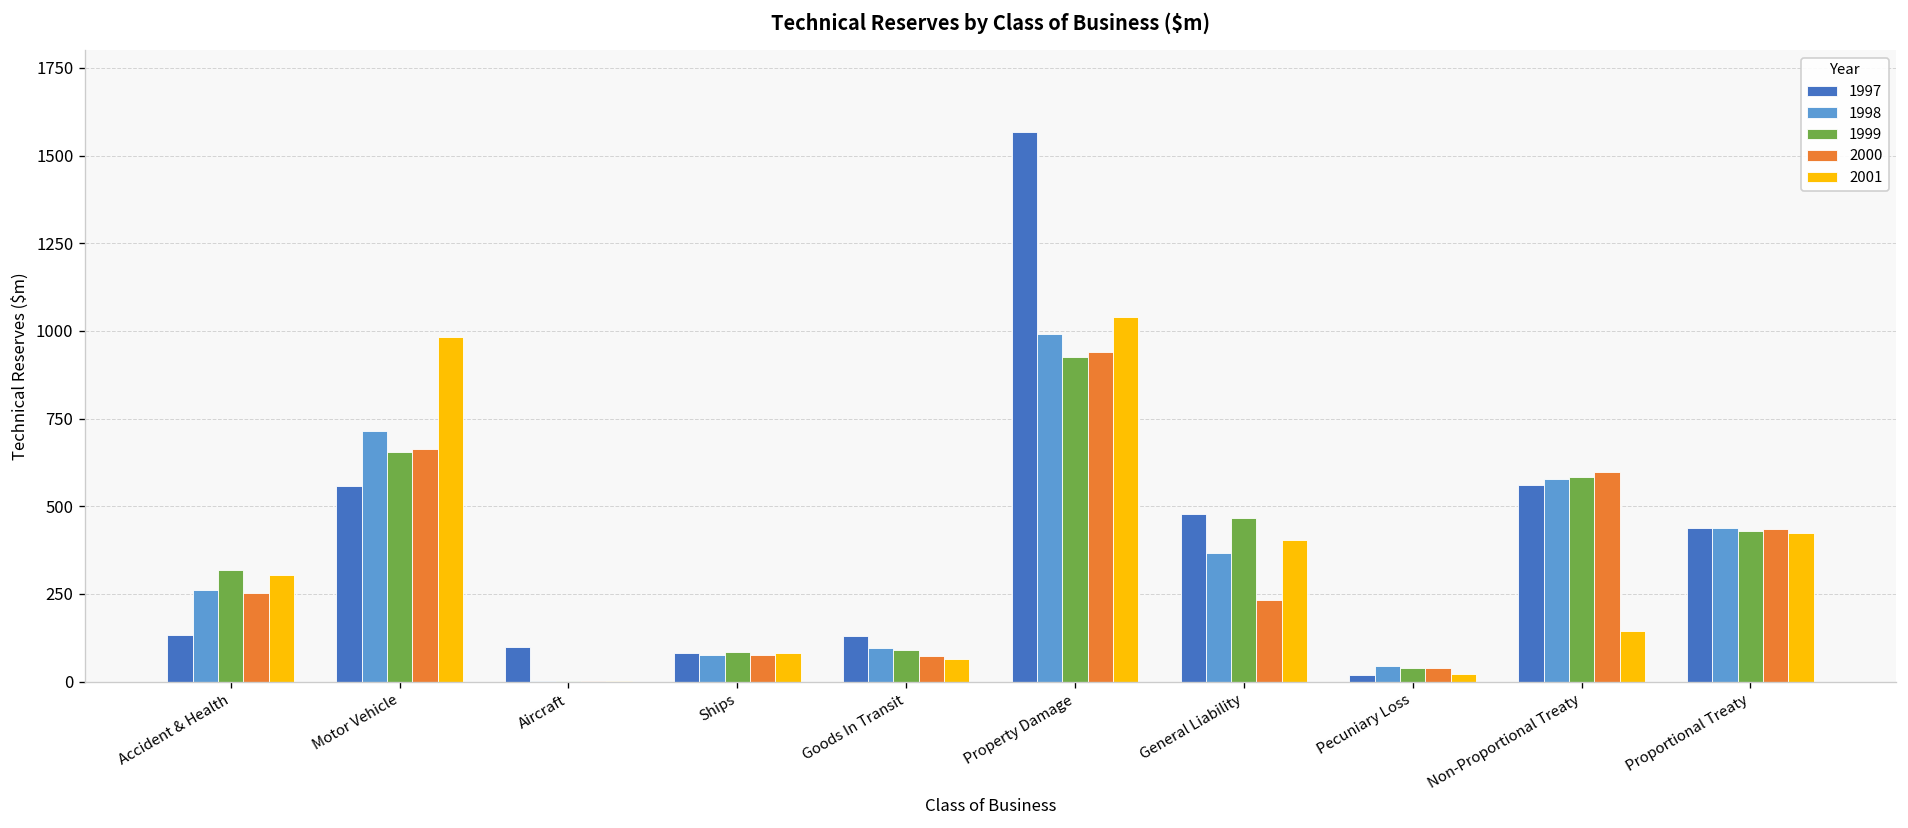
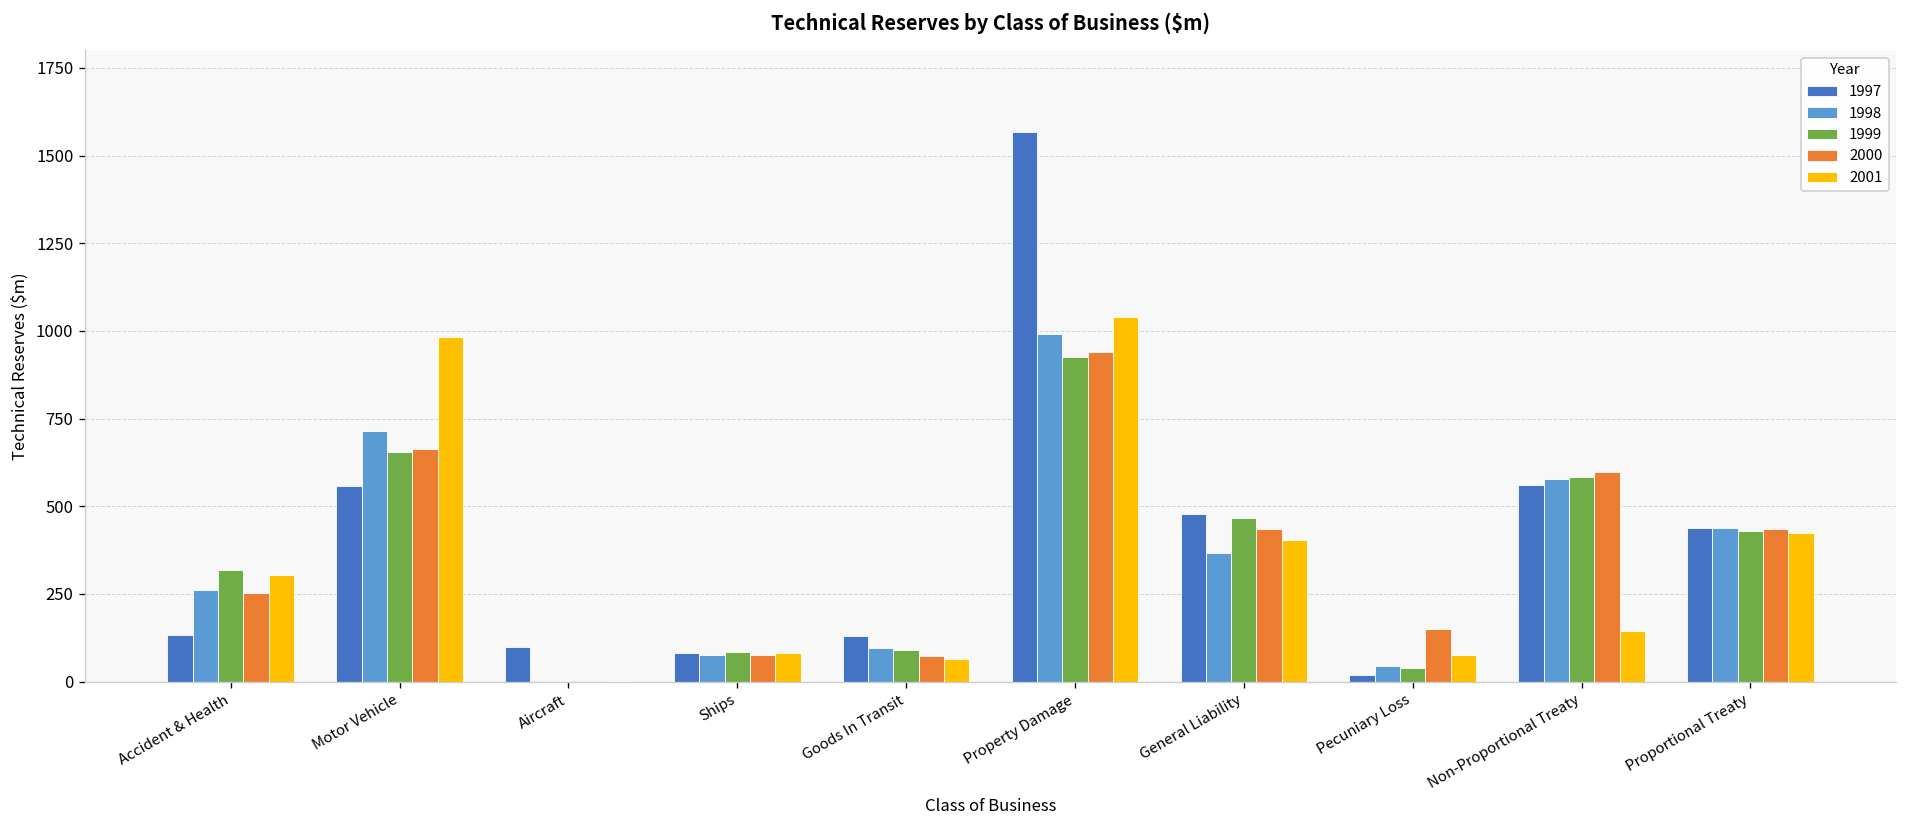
2000, General Liability: 230 -> 430
2000, Pecuniary Loss: 40 -> 150
2001, Pecuniary Loss: 20 -> 80
